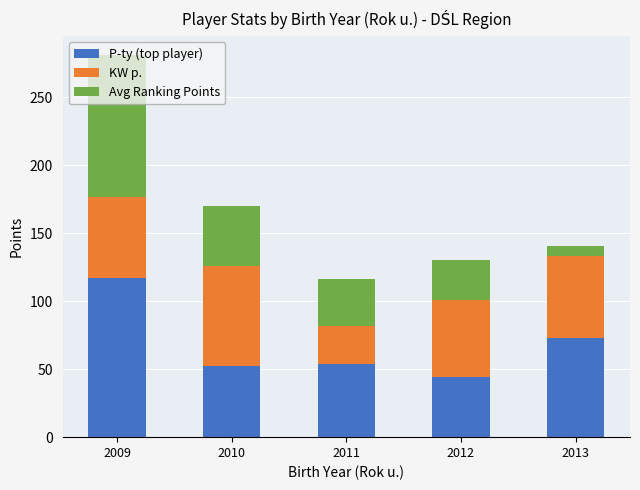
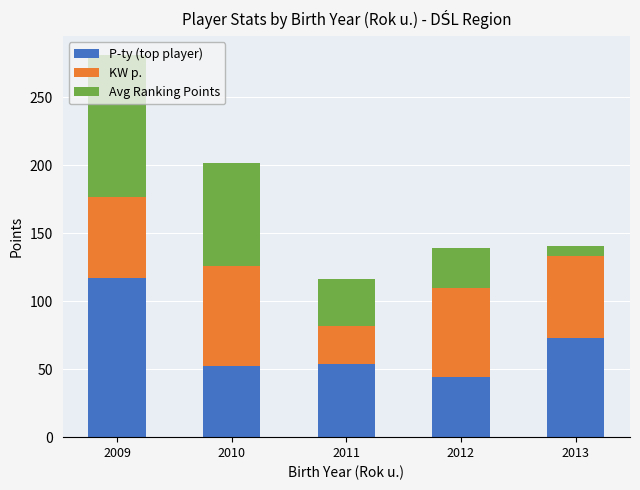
Avg Ranking Points, 2010: 44 -> 76
KW p., 2012: 57 -> 66
